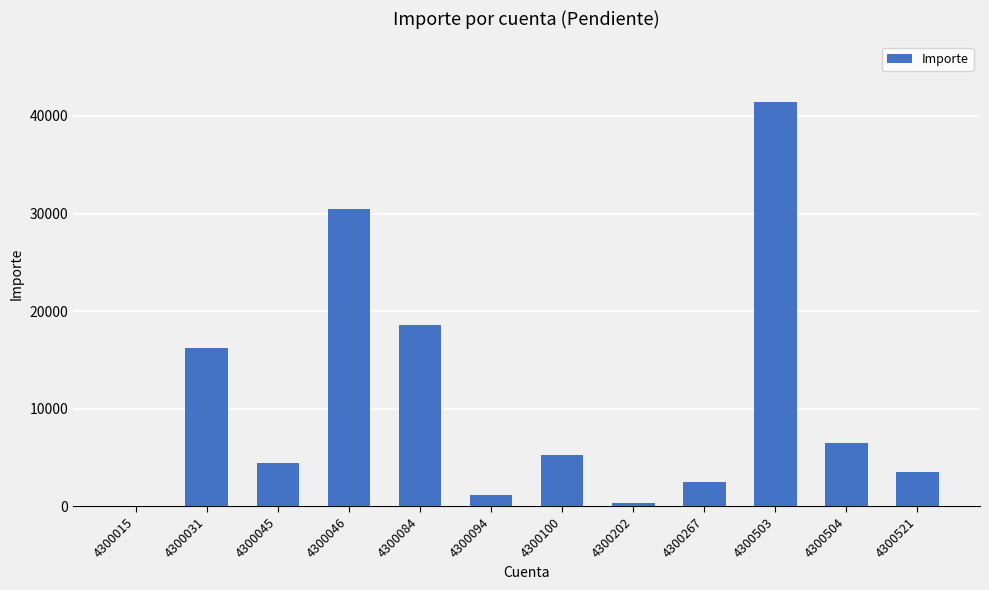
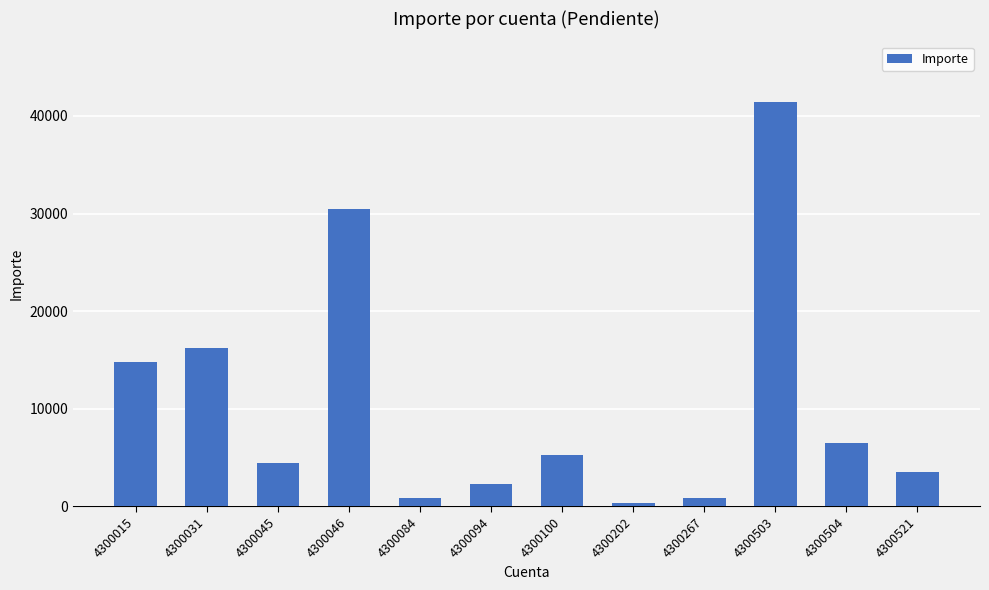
4300015: 0 -> 15000
4300084: 19000 -> 1000
4300094: 1000 -> 2000
4300267: 2000 -> 1000
